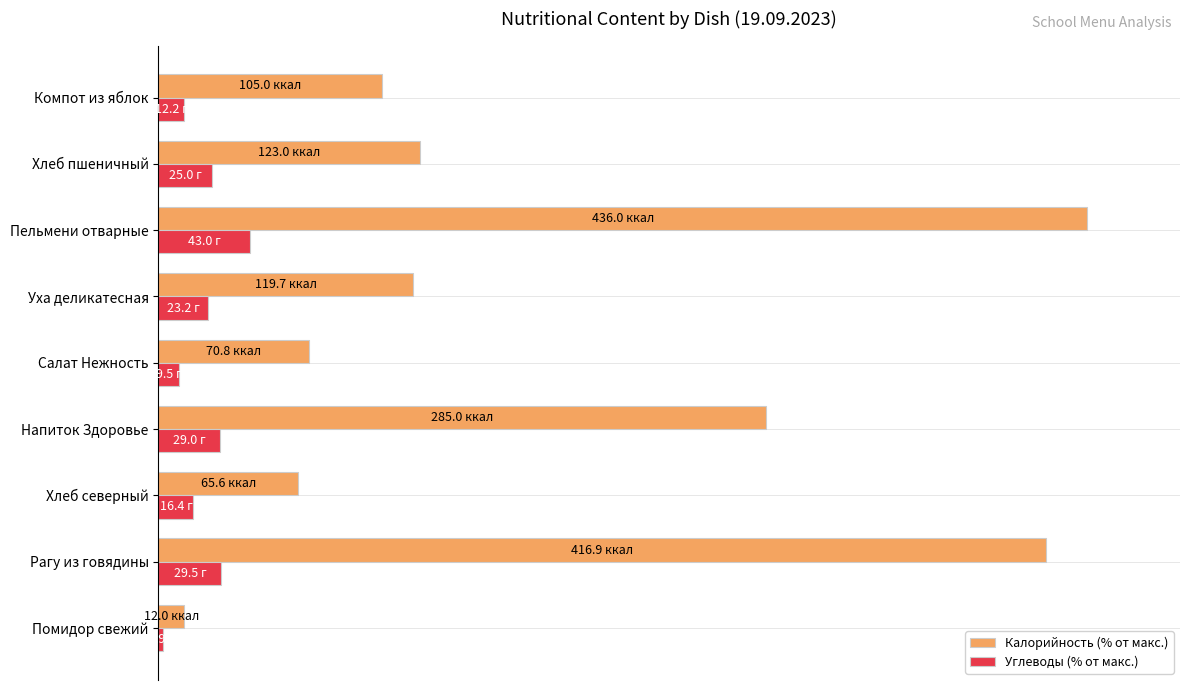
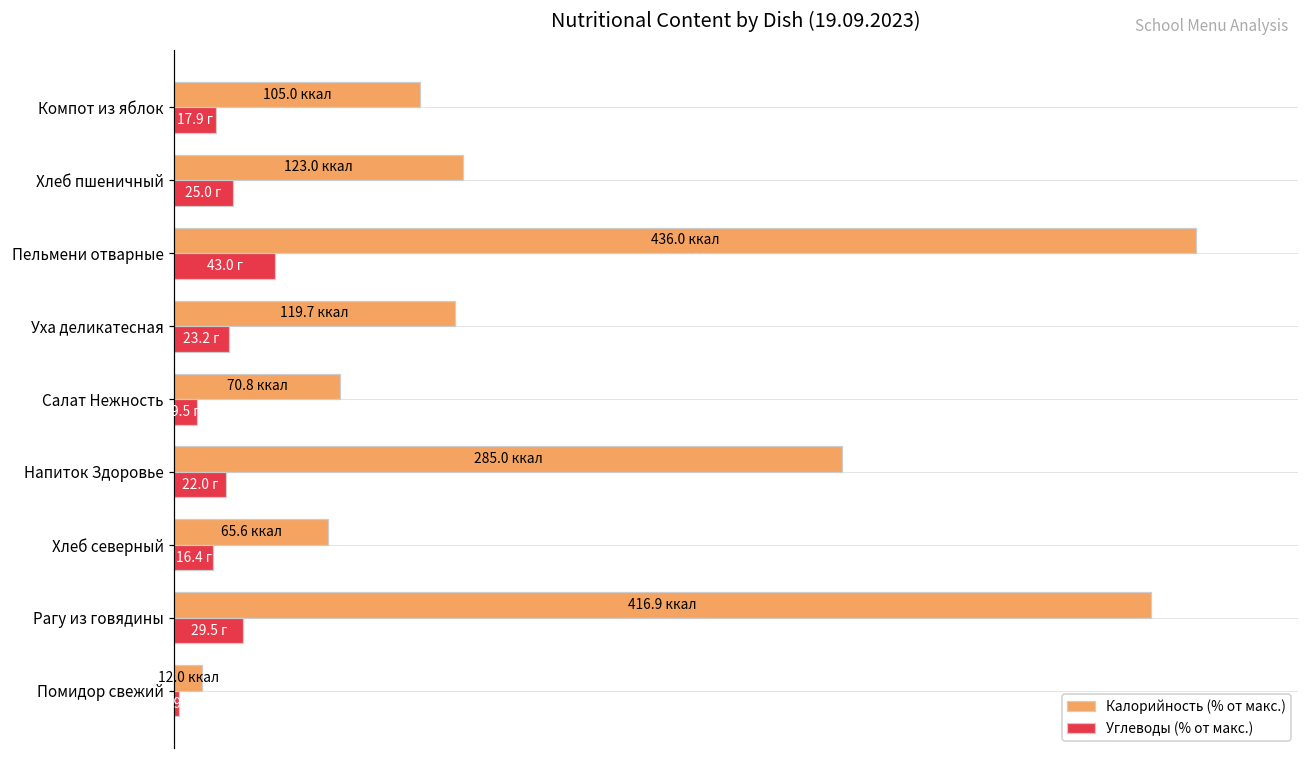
Углеводы (% от макс.), Компот из яблок: 12.2 -> 17.9
Углеводы (% от макс.), Напиток Здоровье: 29.0 -> 22.0
